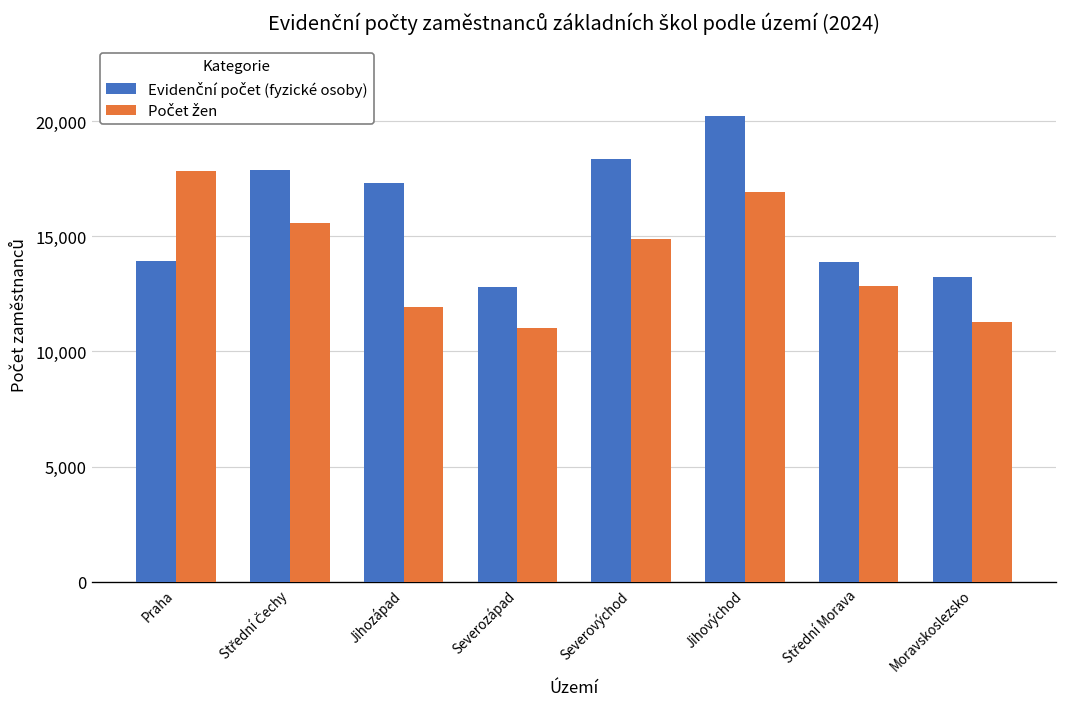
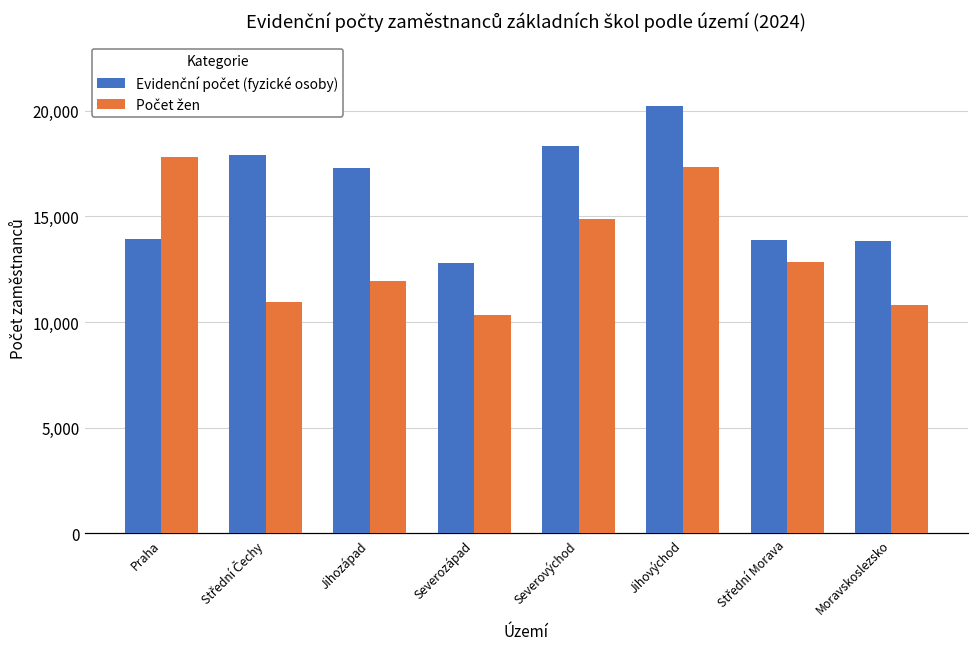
Počet žen, Střední Čechy: 15,600 -> 11,000
Počet žen, Severozápad: 11,000 -> 10,300
Počet žen, Jihovýchod: 16,900 -> 17,300
Evidenční počet (fyzické osoby), Moravskoslezsko: 13,200 -> 13,800
Počet žen, Moravskoslezsko: 11,300 -> 10,800
